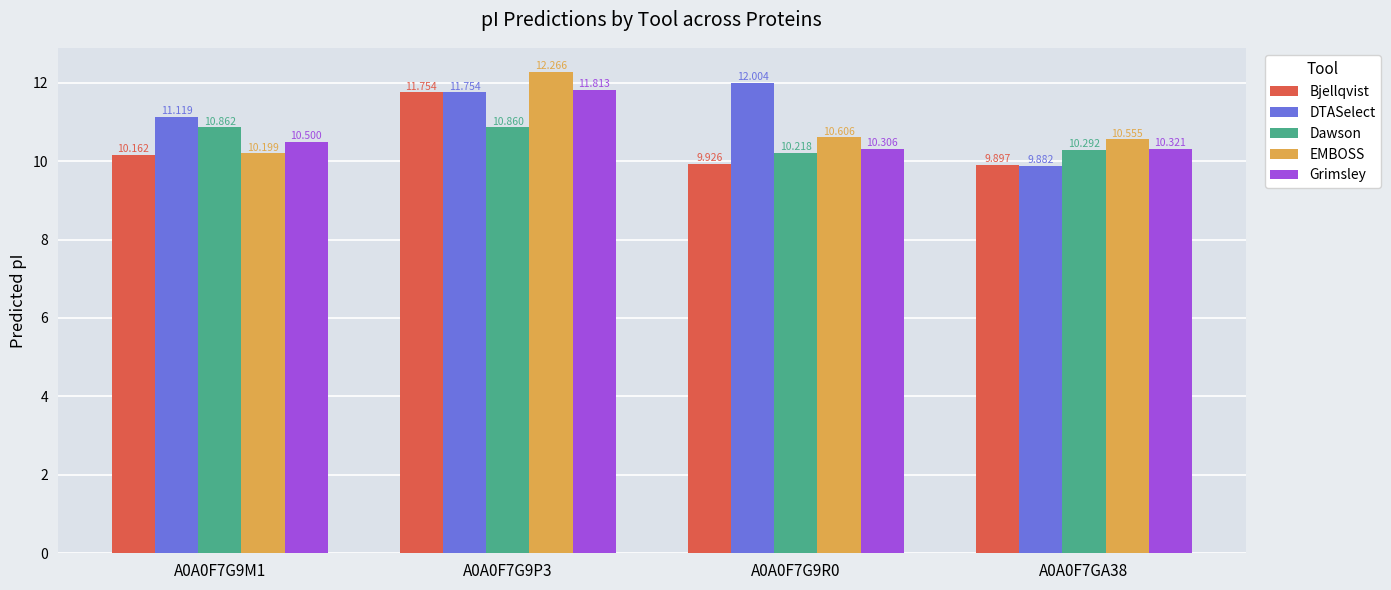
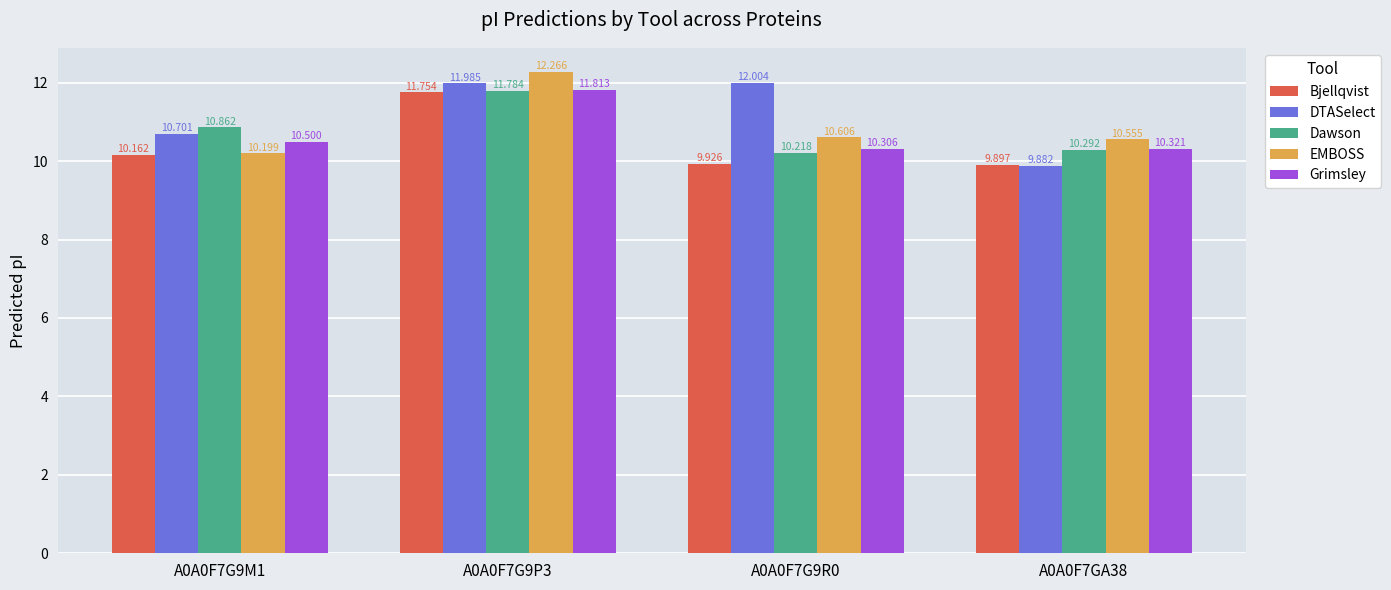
DTASelect, A0A0F7G9M1: 11.119 -> 10.701
DTASelect, A0A0F7G9P3: 11.754 -> 11.985
Dawson, A0A0F7G9P3: 10.860 -> 11.784
